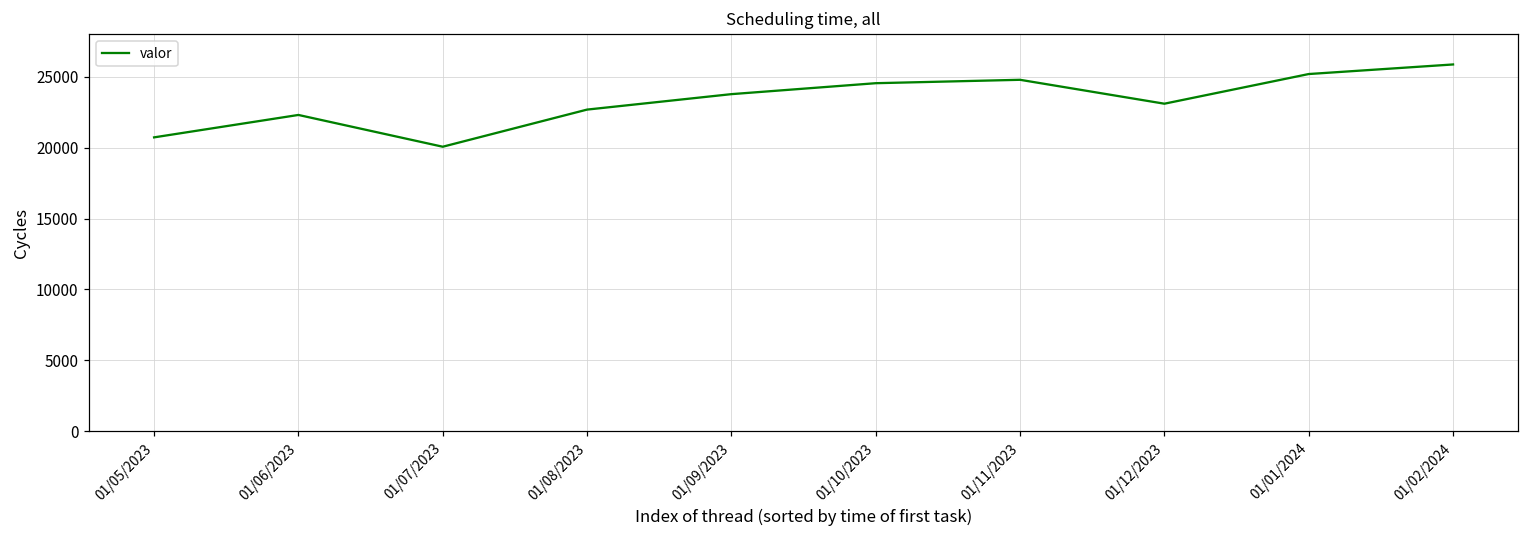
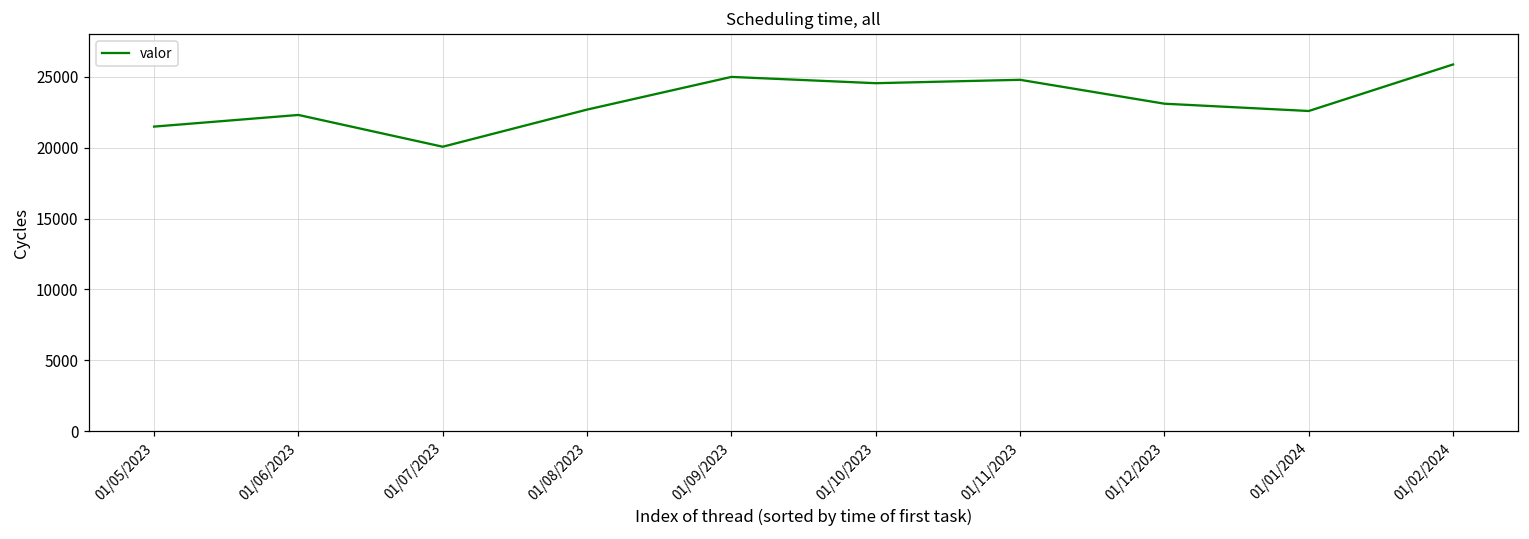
01/05/2023: 20700 -> 21500
01/09/2023: 23800 -> 25000
01/01/2024: 25200 -> 22600
